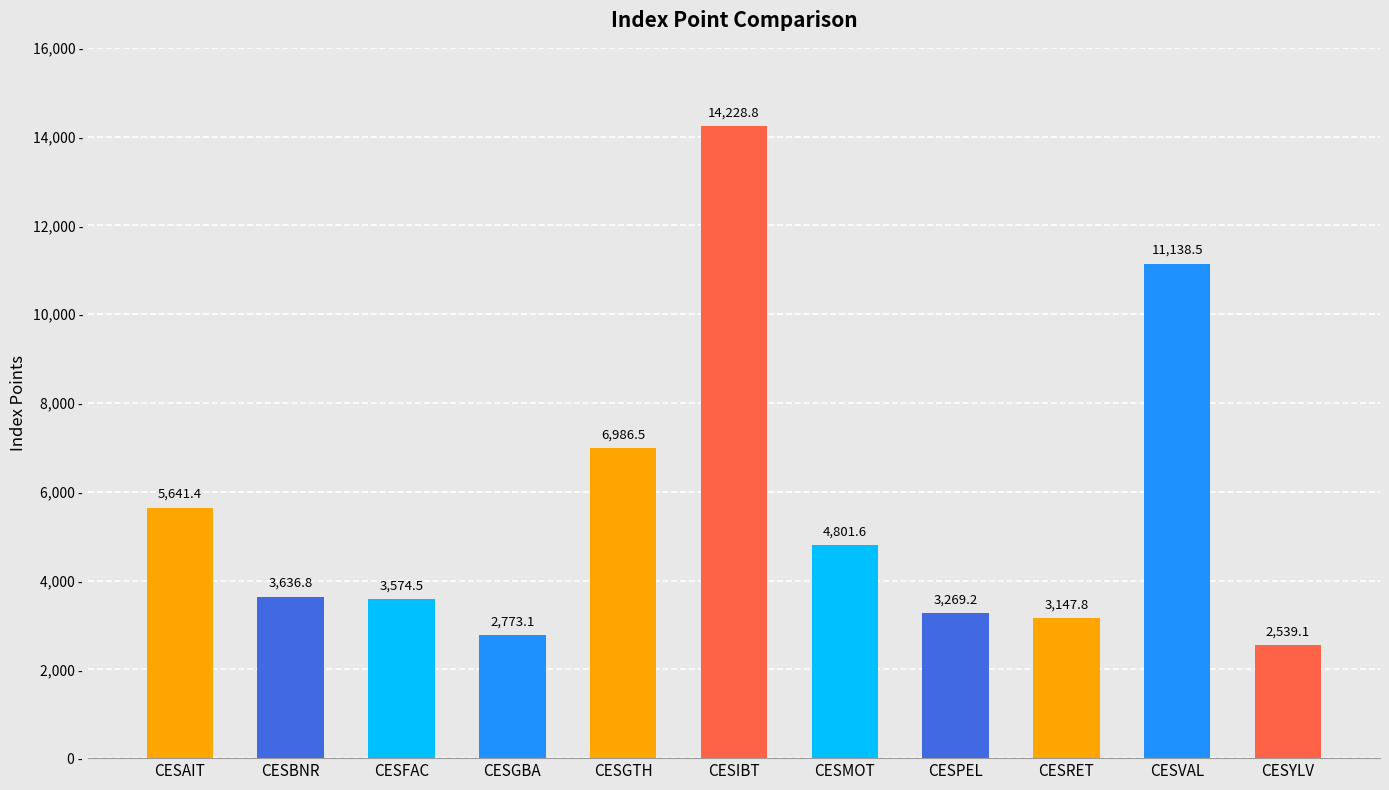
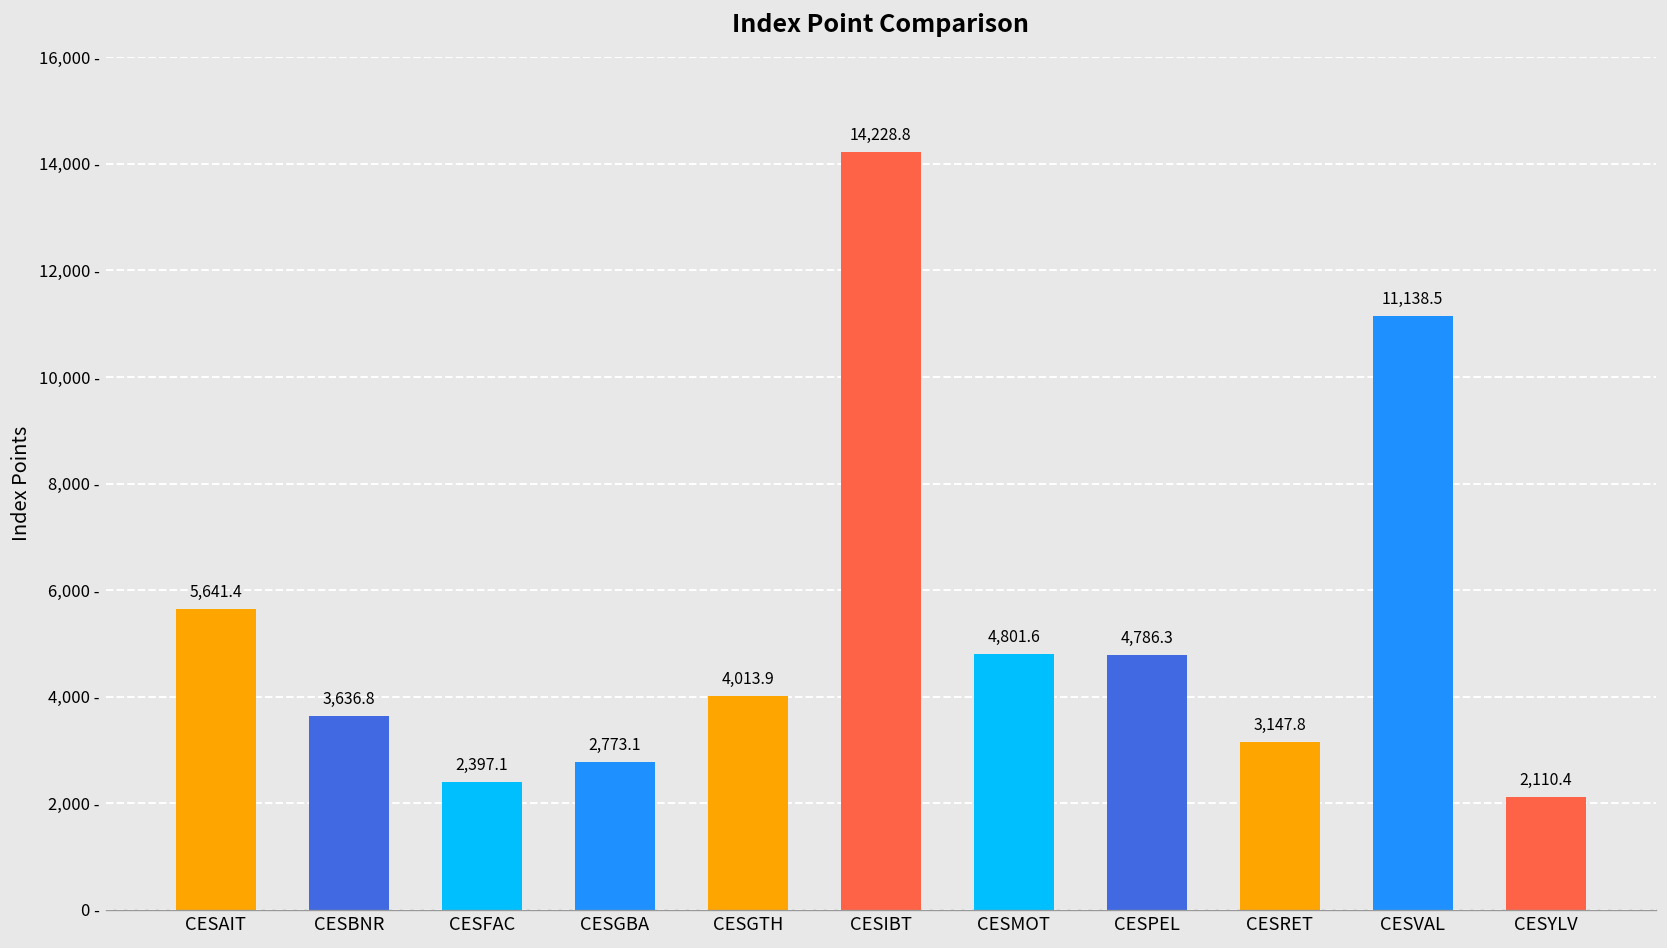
CESFAC: 3,574.5 -> 2,397.1
CESGTH: 6,986.5 -> 4,013.9
CESPEL: 3,269.2 -> 4,786.3
CESYLV: 2,539.1 -> 2,110.4
